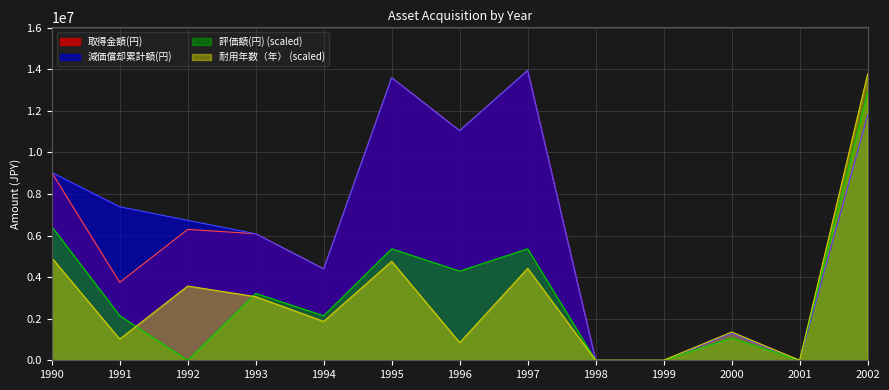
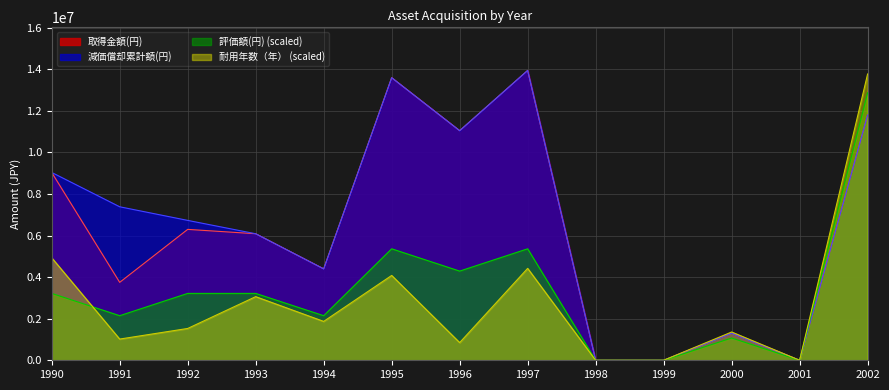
評価額(円) (scaled), 1990: 6400000 -> 3200000
評価額(円) (scaled), 1992: 0 -> 3200000
耐用年数（年） (scaled), 1992: 3600000 -> 1500000
耐用年数（年） (scaled), 1995: 4800000 -> 4100000
